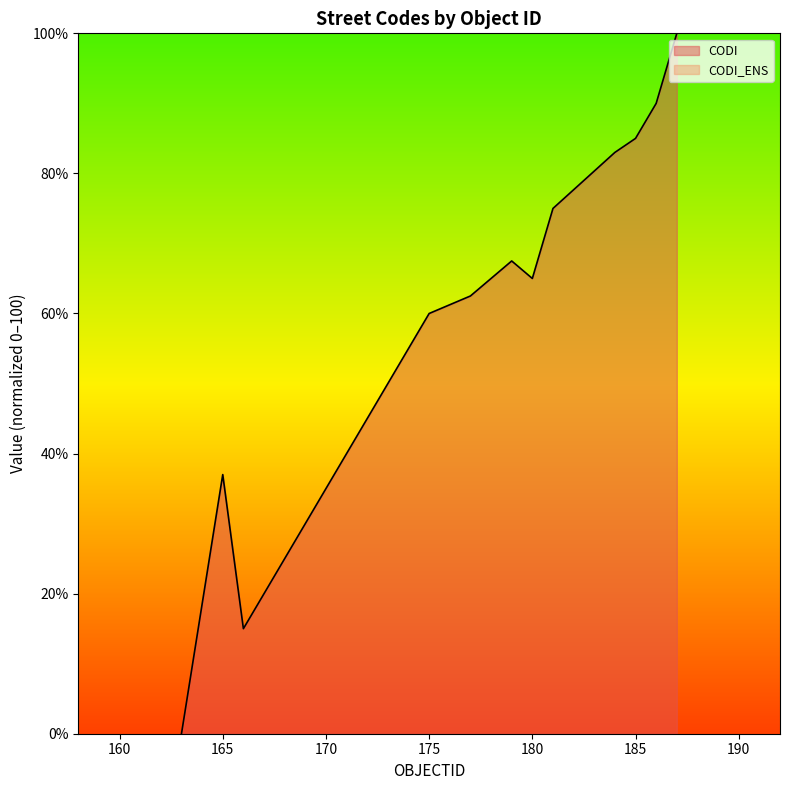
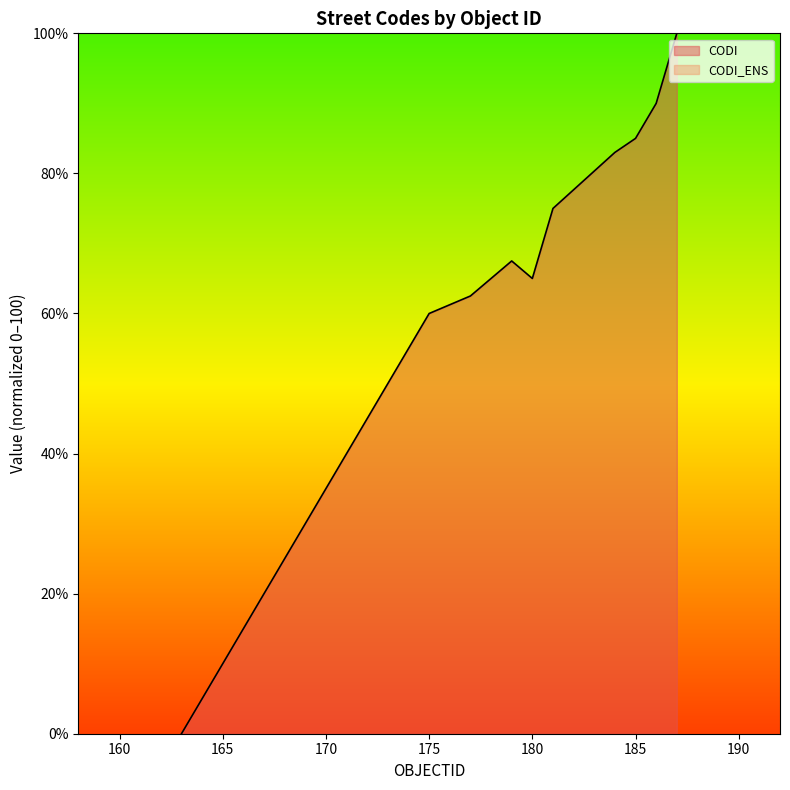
165: 37% -> 10%
